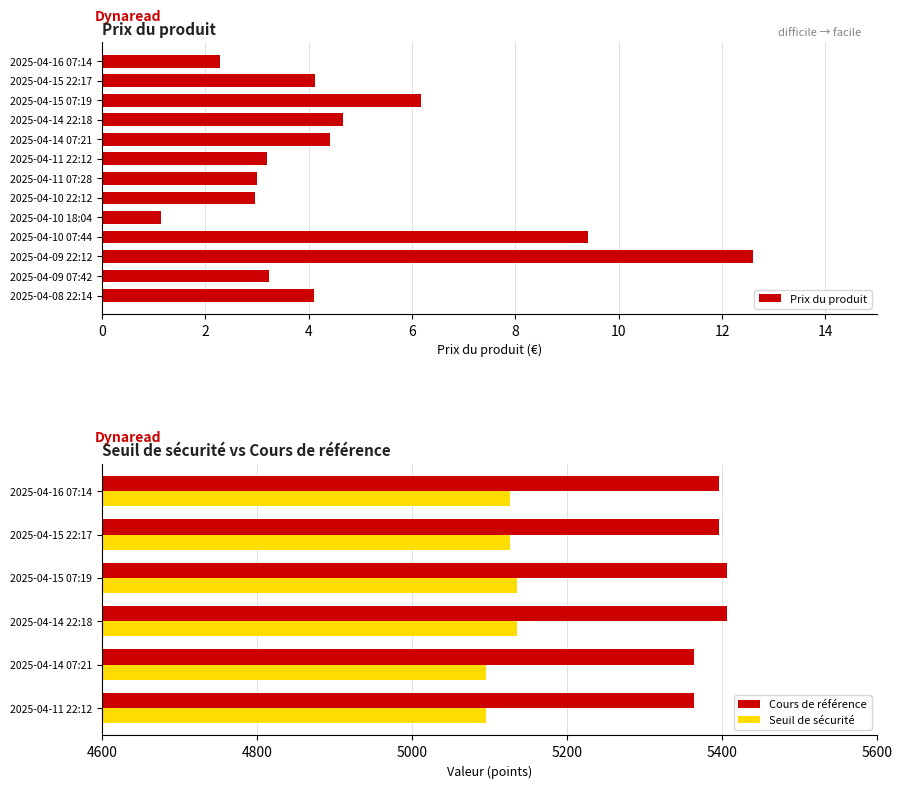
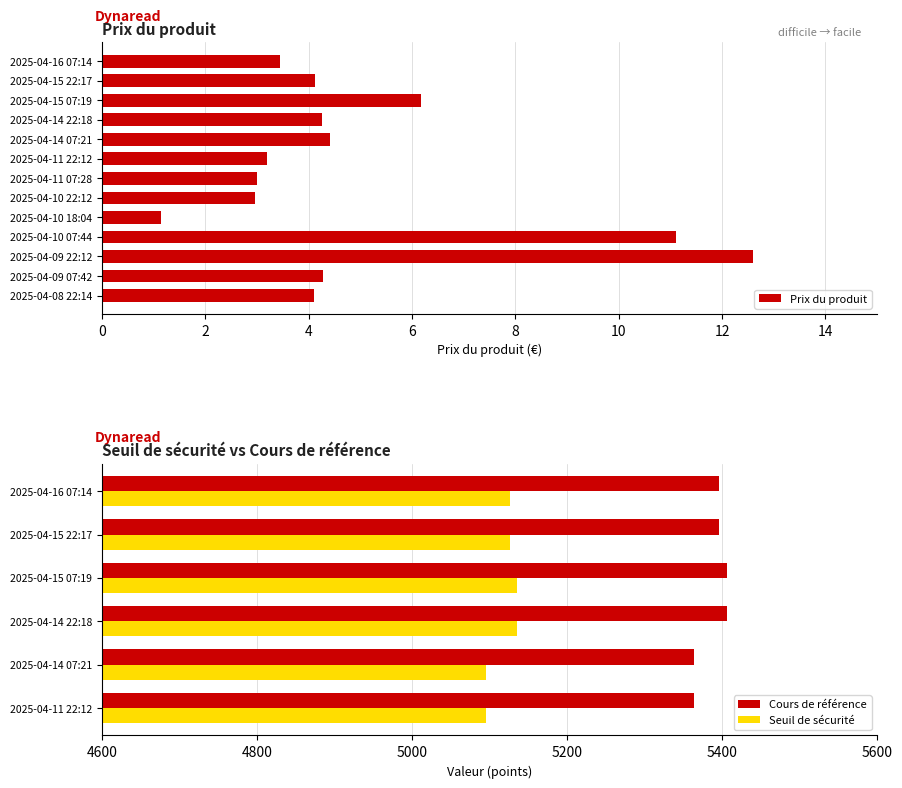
Prix du produit, 2025-04-16 07:14: 2.3 -> 3.5
Prix du produit, 2025-04-14 22:18: 4.7 -> 4.3
Prix du produit, 2025-04-10 07:44: 9.4 -> 11.1
Prix du produit, 2025-04-09 07:42: 3.2 -> 4.3
